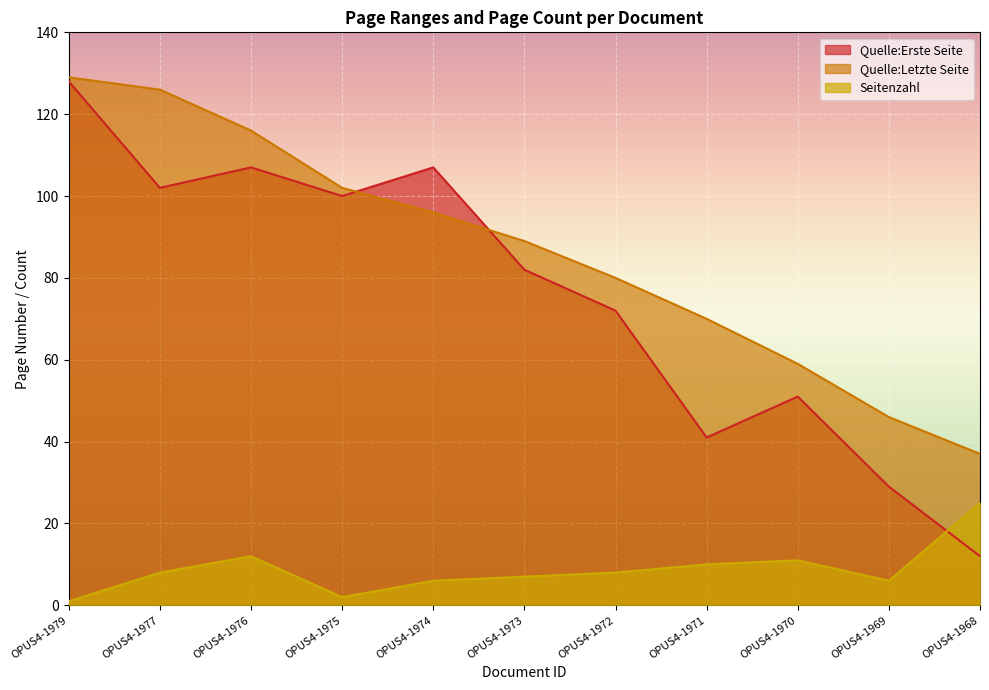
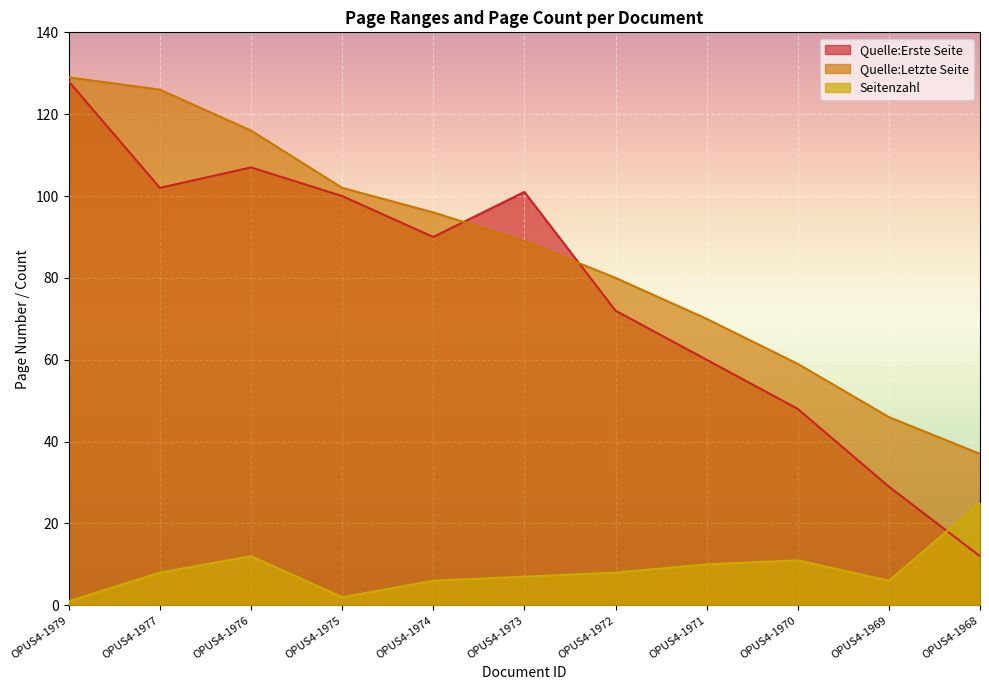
Quelle:Erste Seite, OPUS4-1974: 107 -> 90
Quelle:Erste Seite, OPUS4-1973: 82 -> 101
Quelle:Erste Seite, OPUS4-1971: 41 -> 60
Quelle:Erste Seite, OPUS4-1970: 51 -> 48
